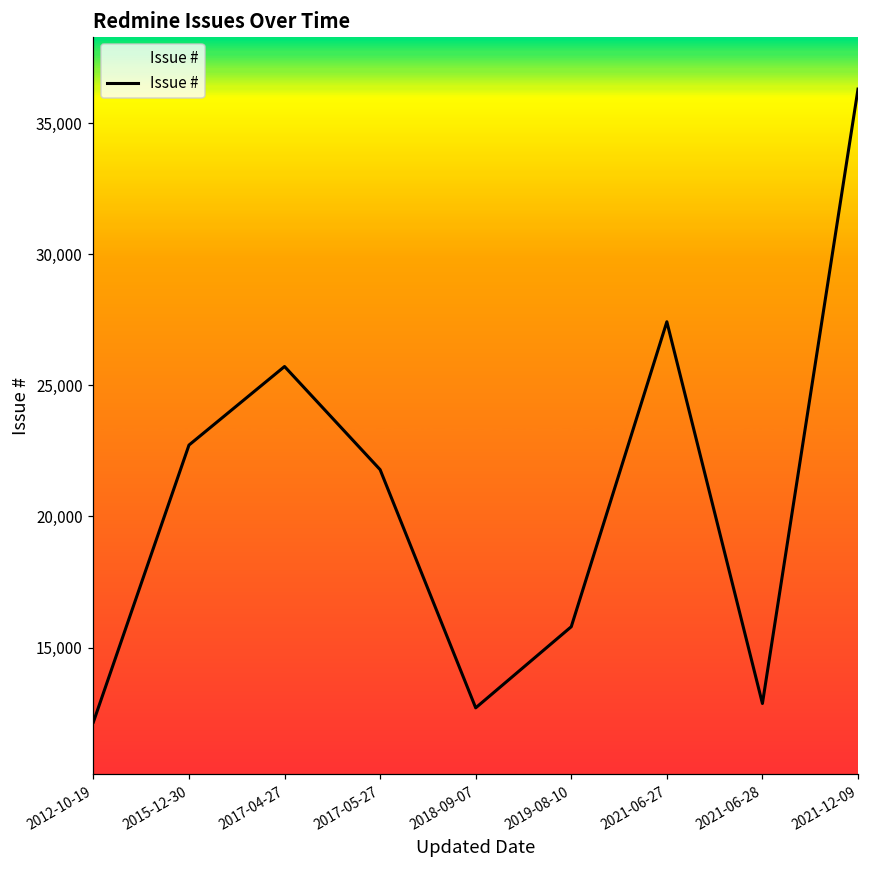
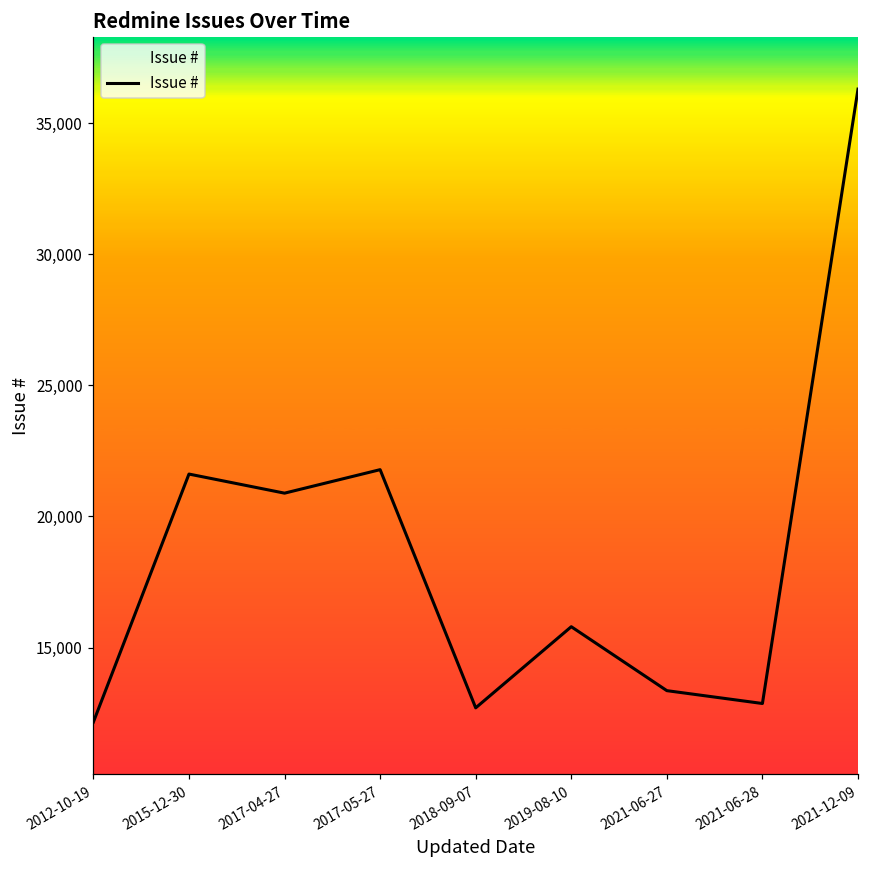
2015-12-30: 22,700 -> 21,600
2017-04-27: 25,700 -> 20,900
2021-06-27: 27,400 -> 13,400
